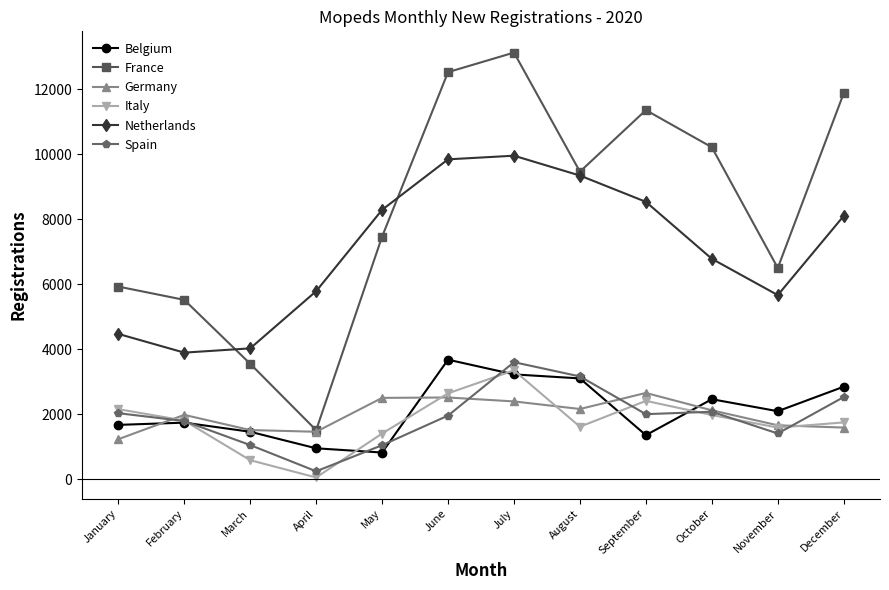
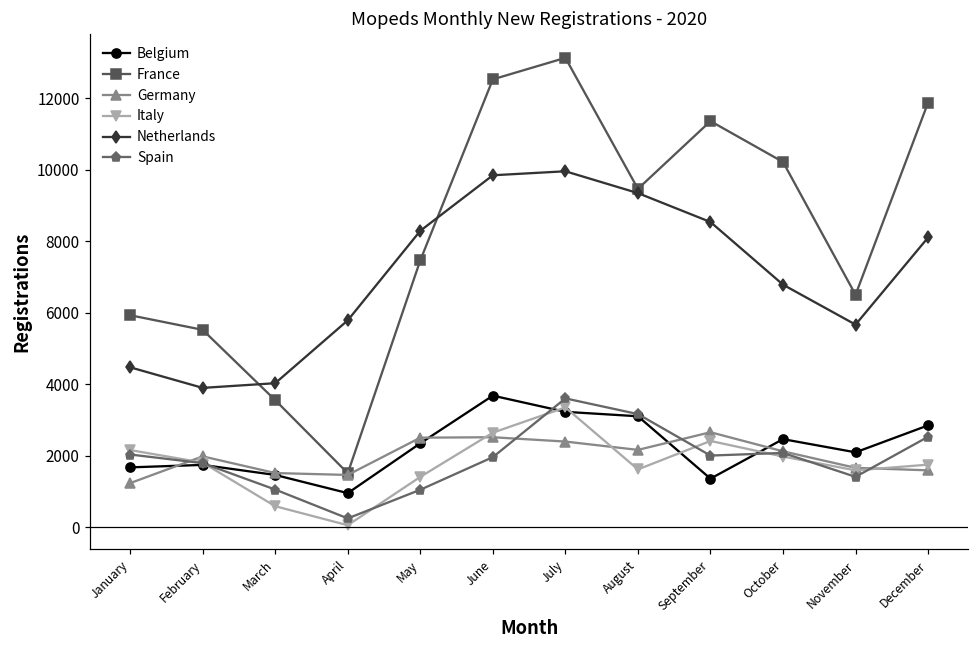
Belgium, May: 800 -> 2300
